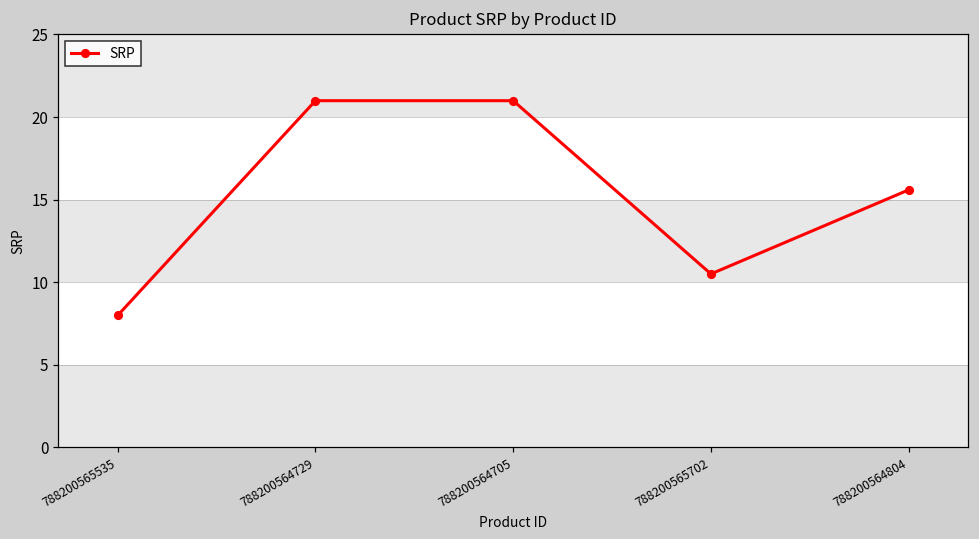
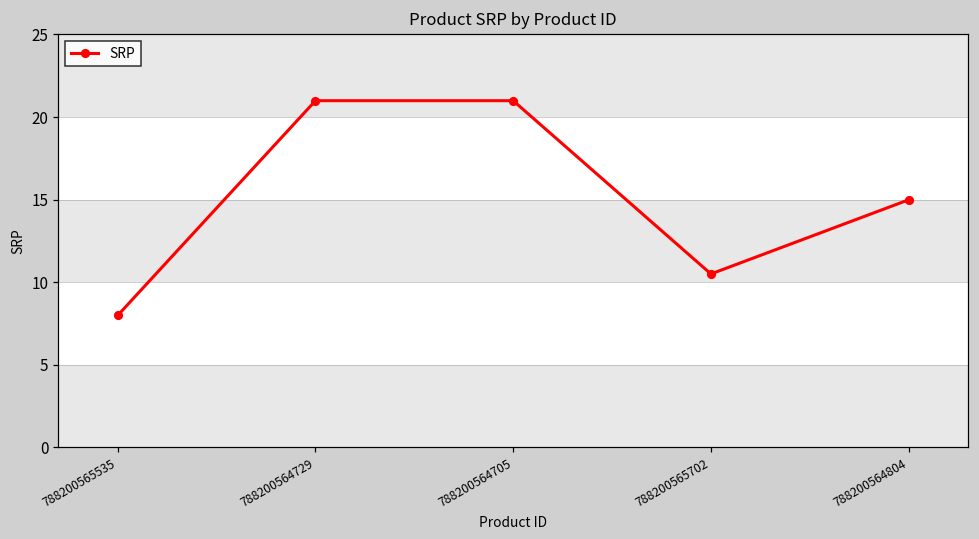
788200564804: 15.6 -> 15.0
